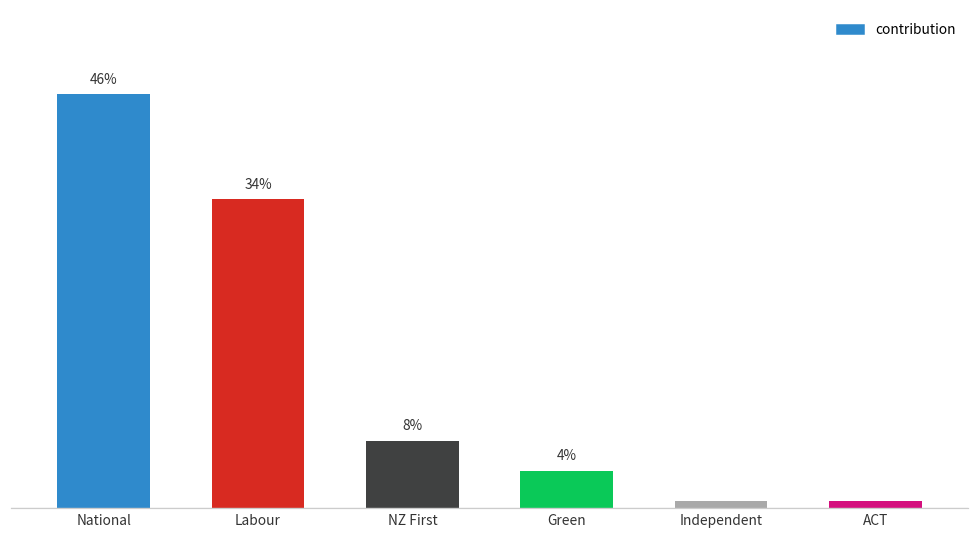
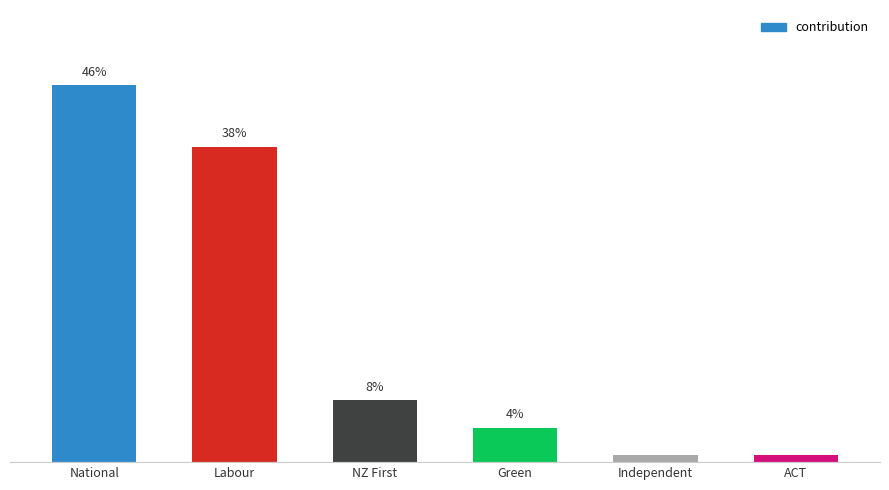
Labour: 34% -> 38%
